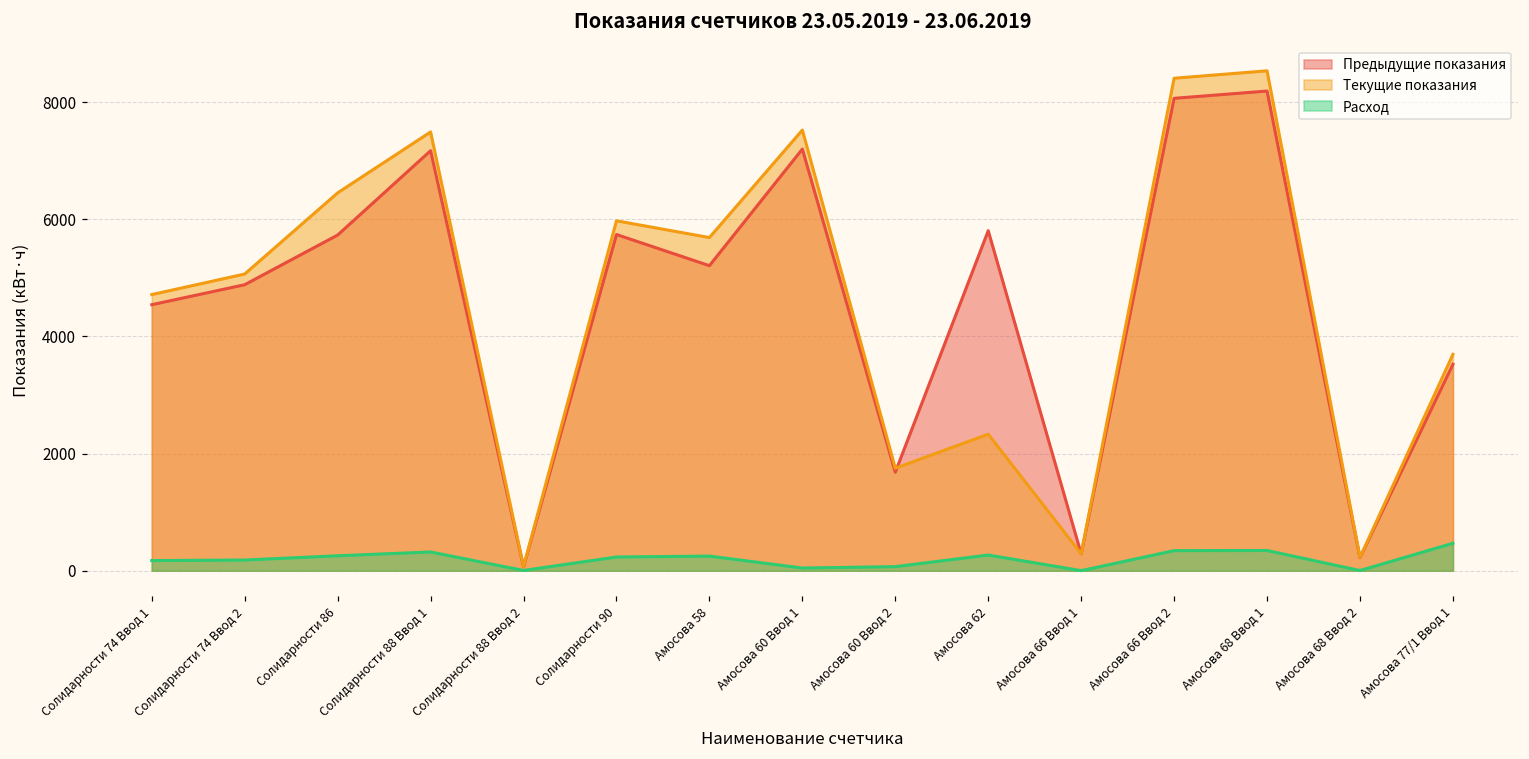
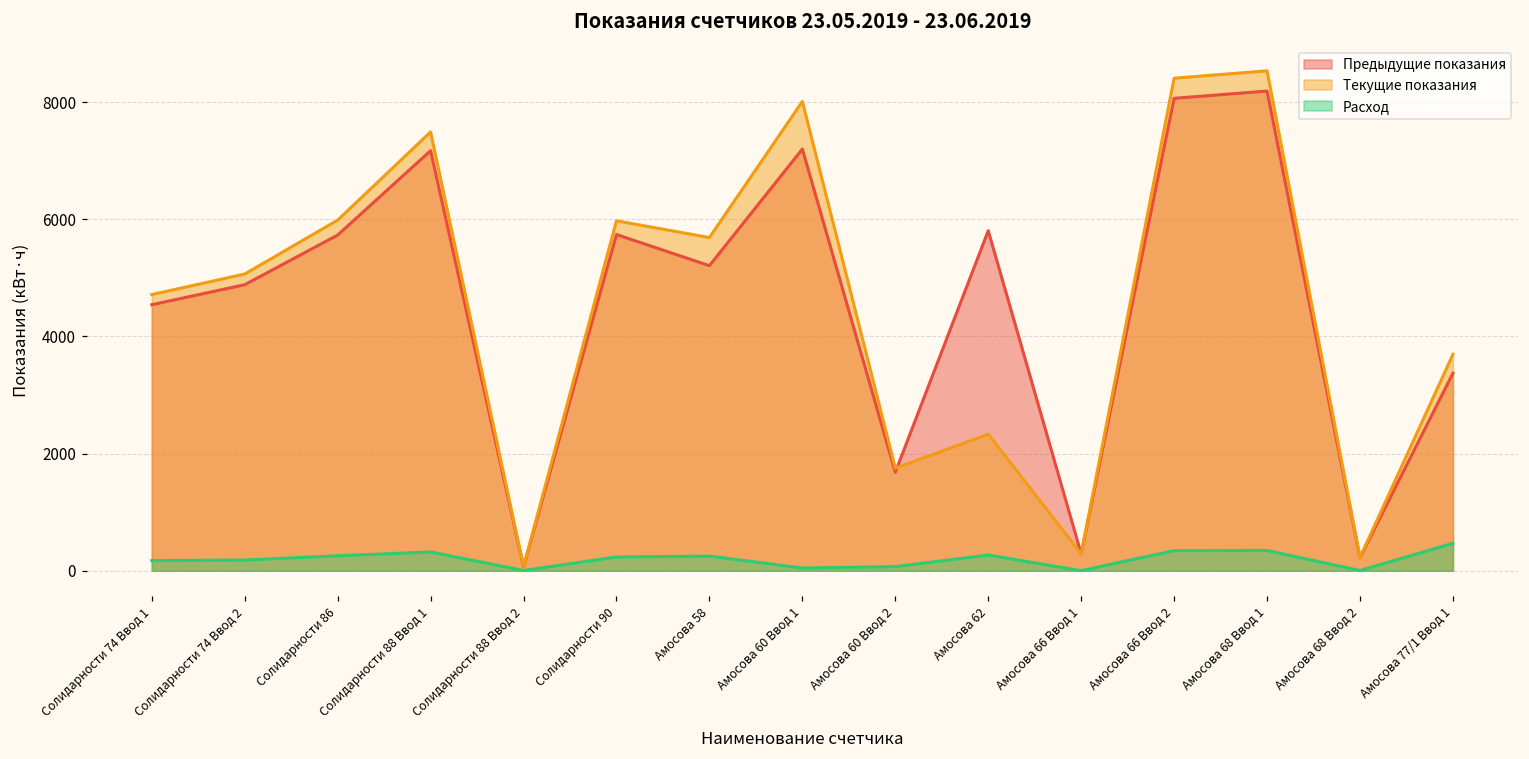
Текущие показания, Солидарности 86: 6500 -> 6000
Текущие показания, Амосова 60 Ввод 1: 7500 -> 8000
Предыдущие показания, Амосова 77/1 Ввод 1: 3500 -> 3400
